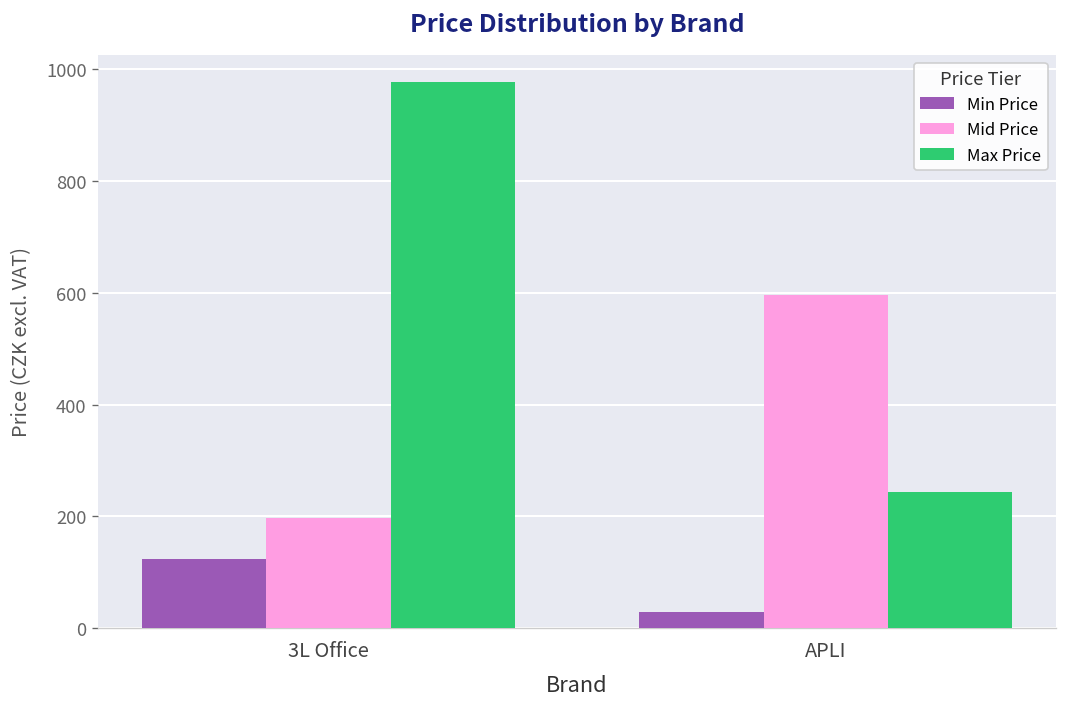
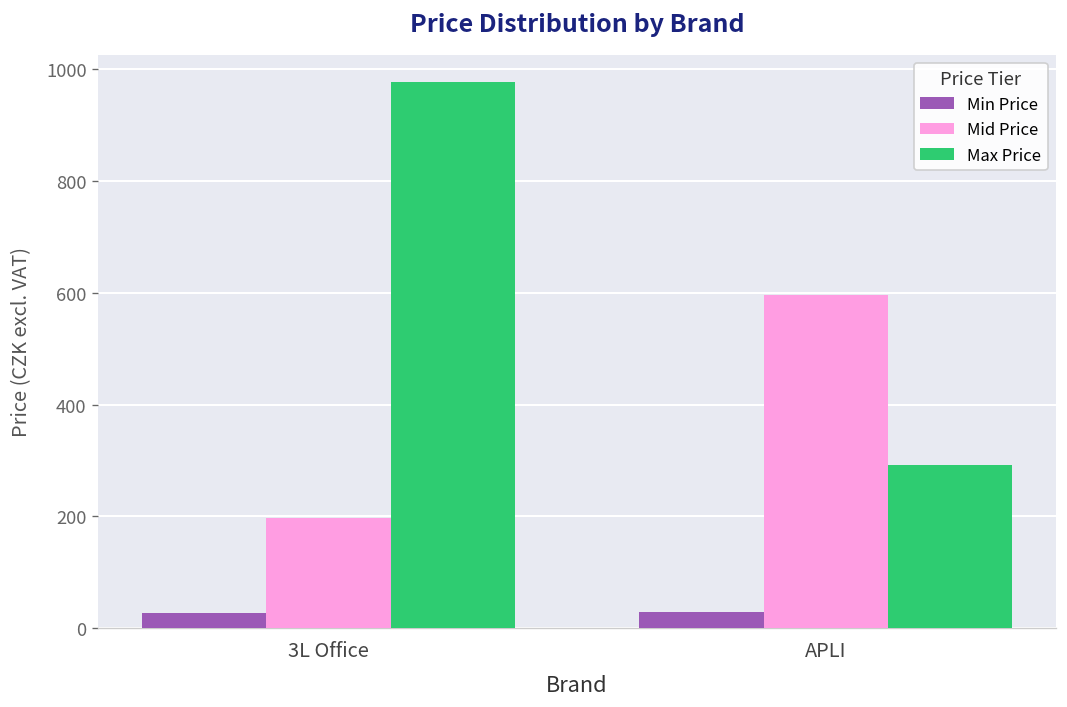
Min Price, 3L Office: 120 -> 30
Max Price, APLI: 240 -> 290
